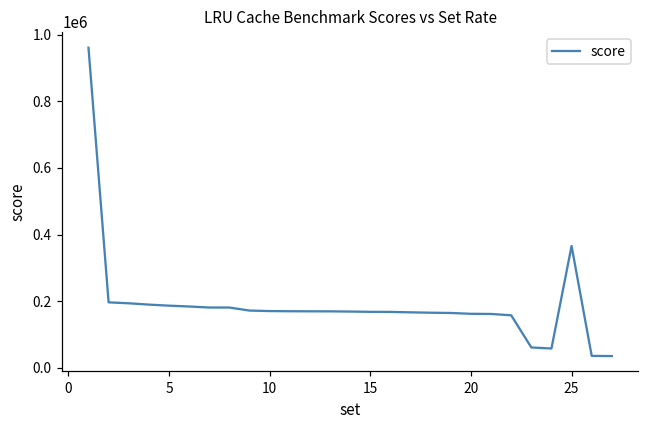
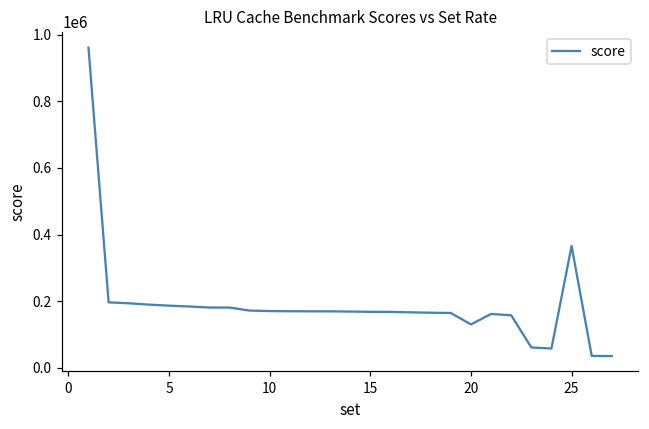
20: 160000 -> 130000
